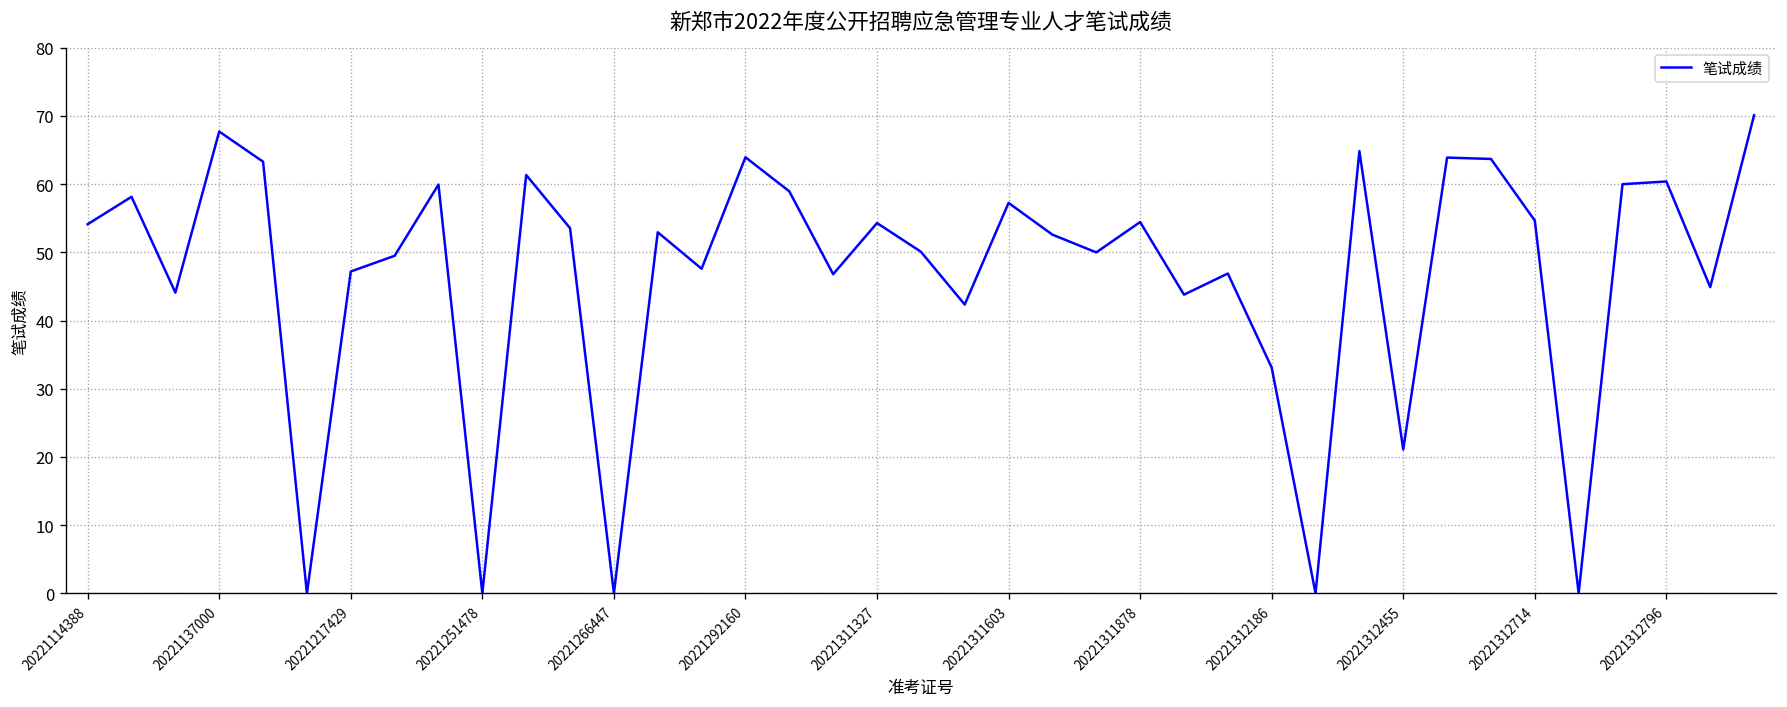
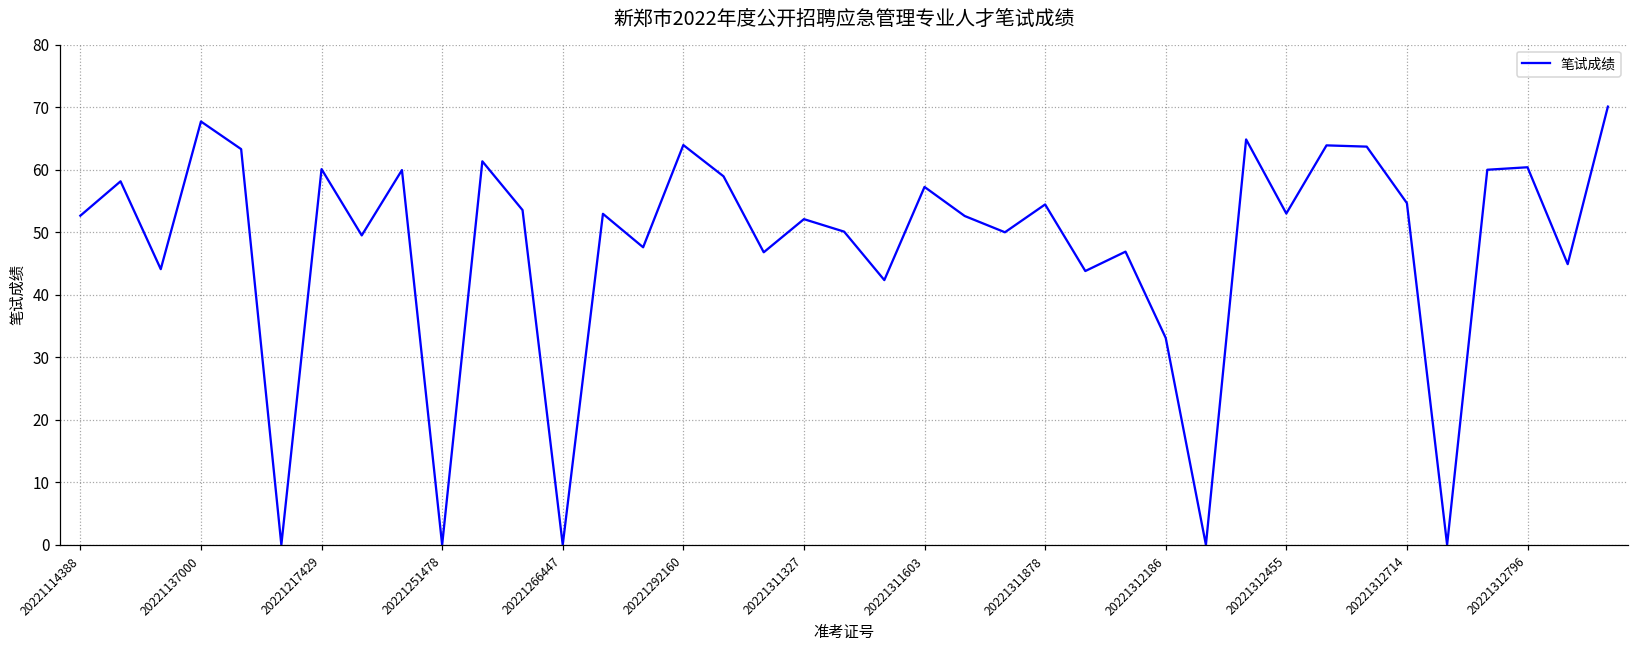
20221114388: 54 -> 53
20221217429: 47 -> 60
20221311327: 54 -> 52
20221312455: 21 -> 53
